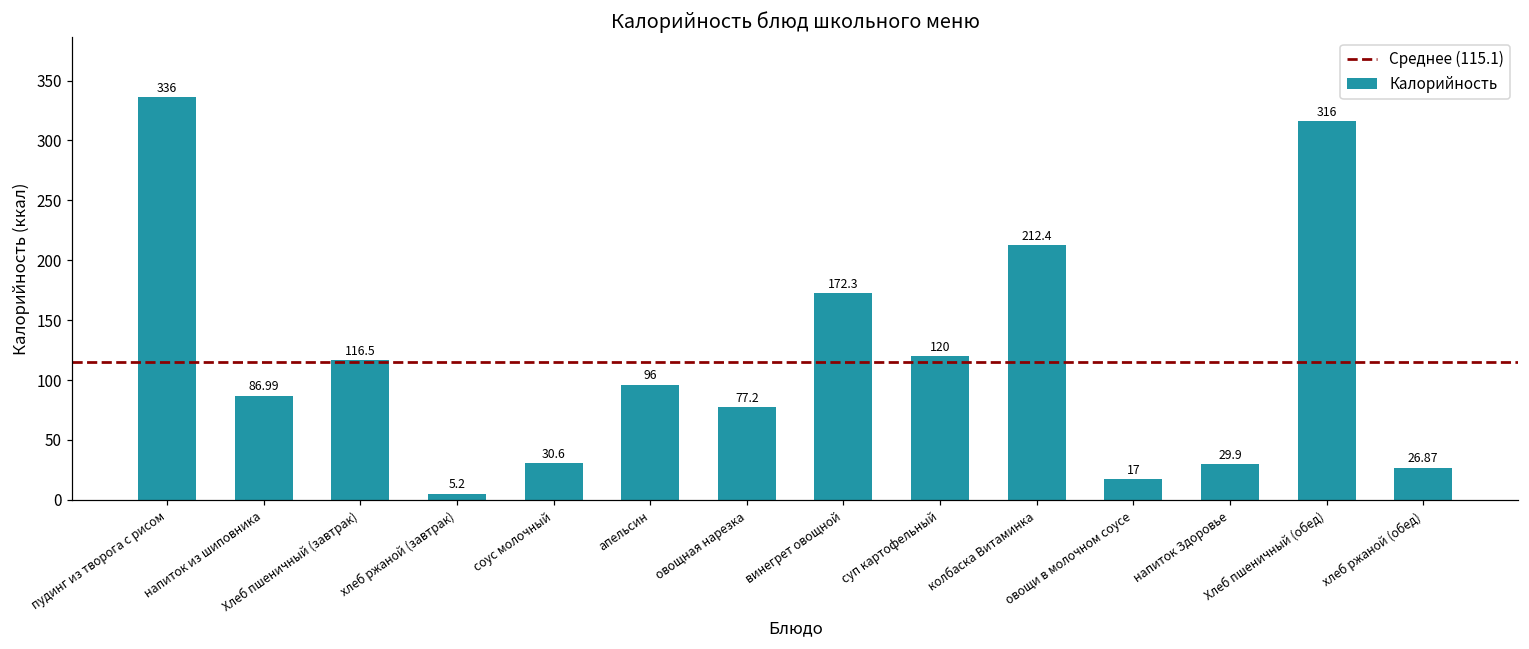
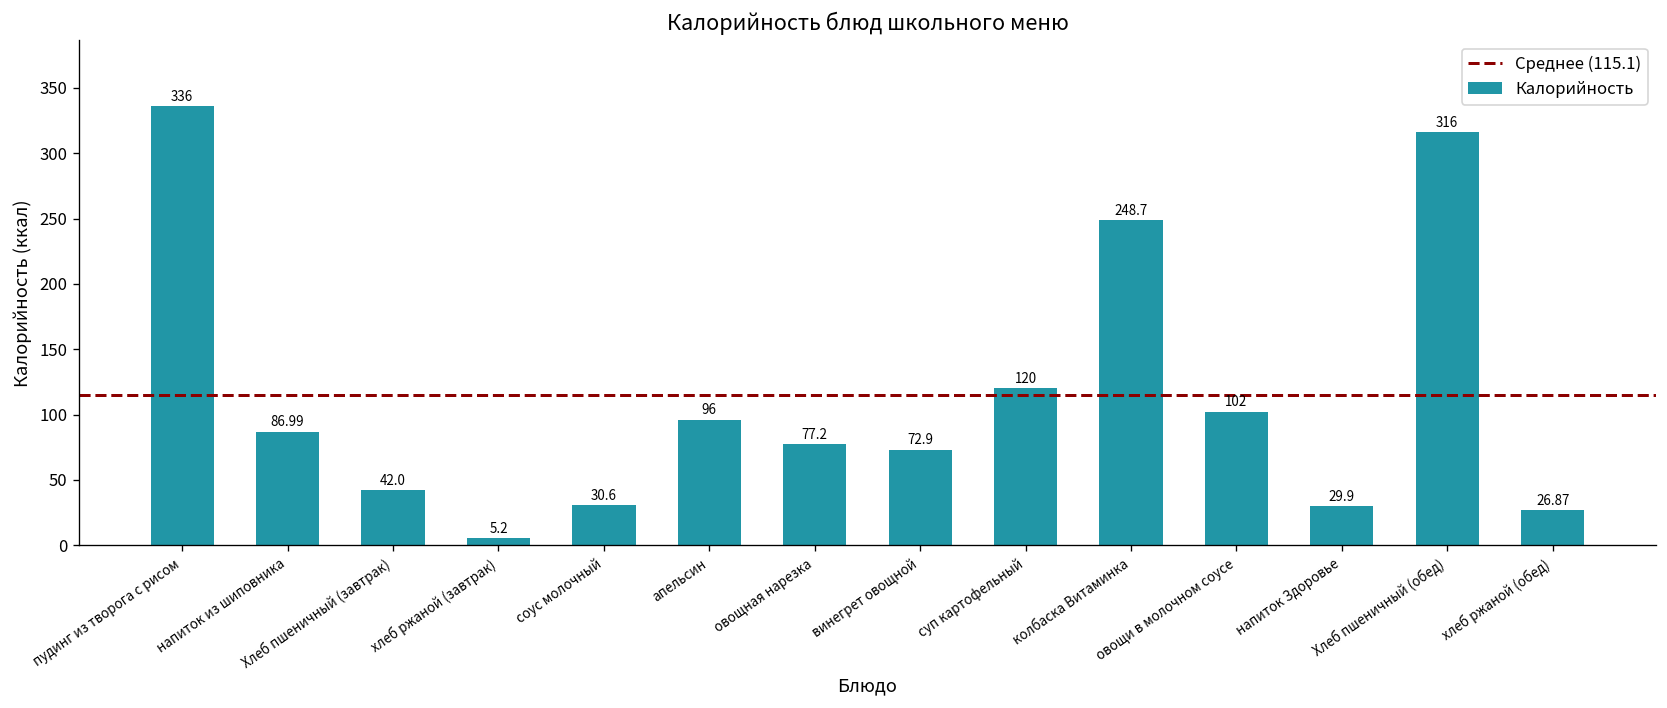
Хлеб пшеничный (завтрак): 116.5 -> 42.0
винегрет овощной: 172.3 -> 72.9
колбаска Витаминка: 212.4 -> 248.7
овощи в молочном соусе: 17 -> 102
